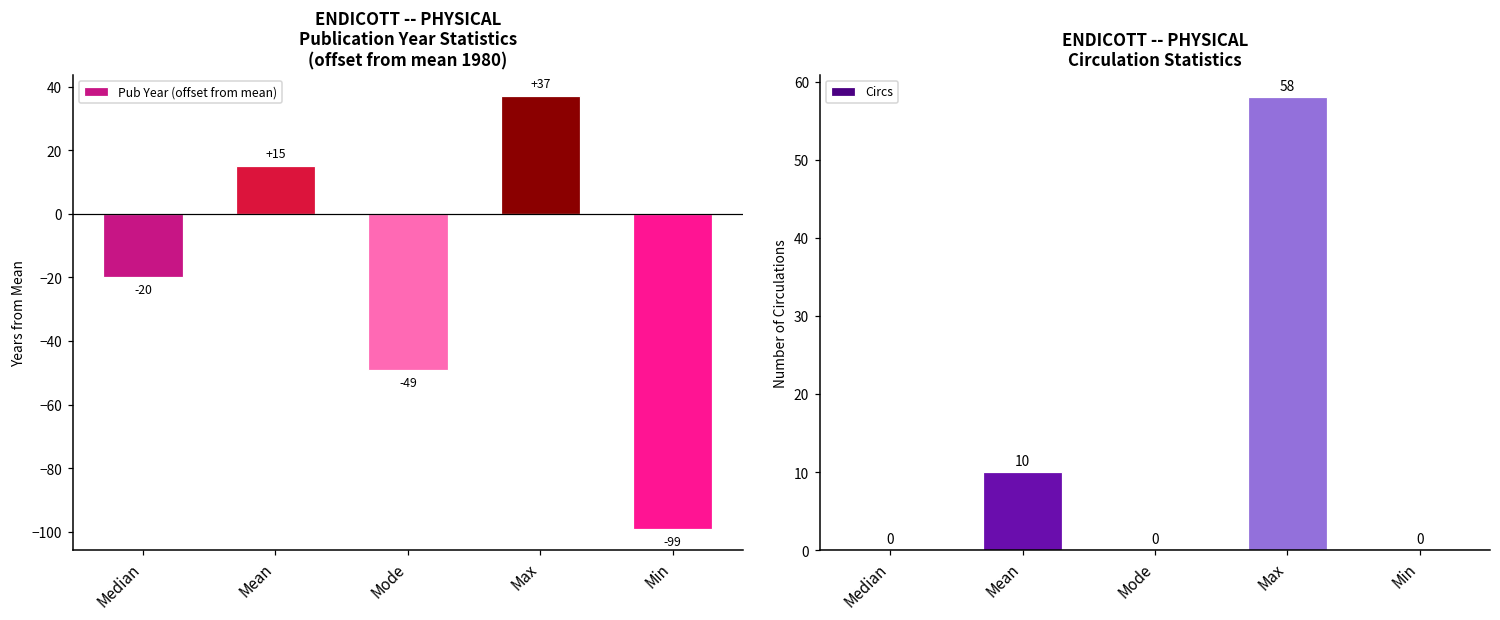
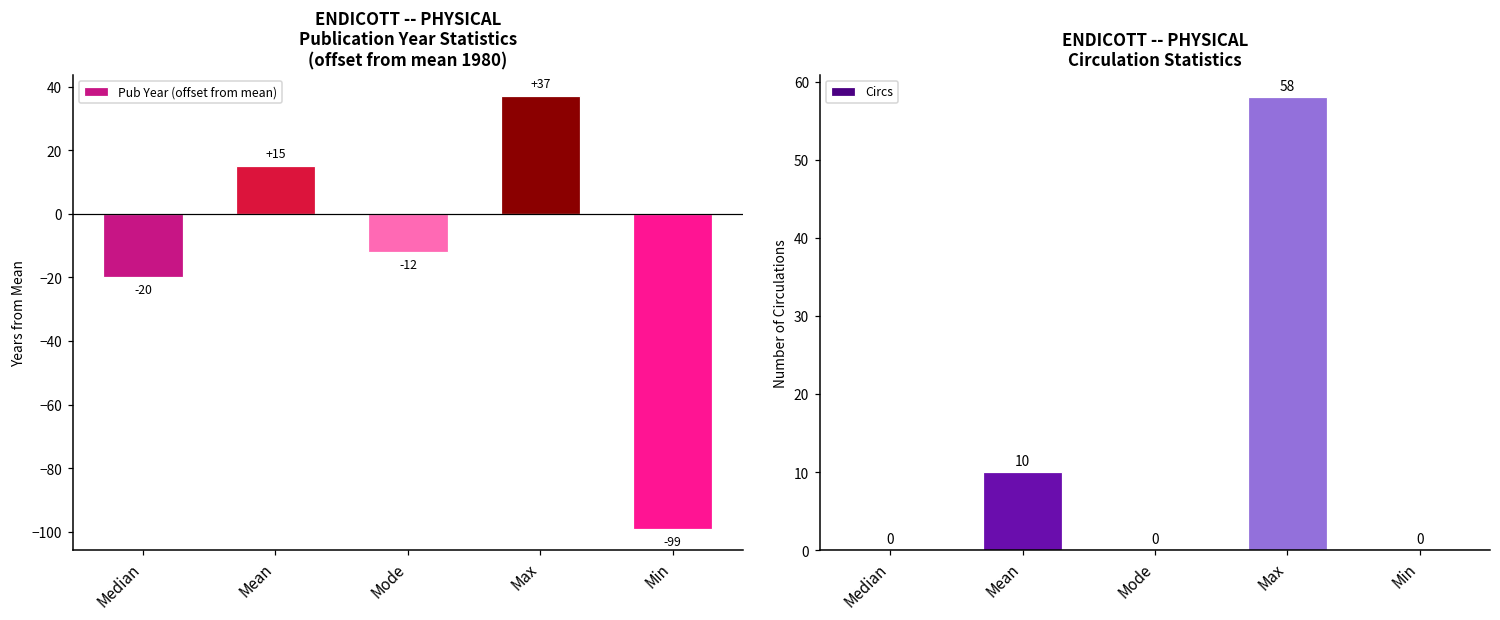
ENDICOTT -- PHYSICAL Publication Year Statistics (offset from mean 1980), Mode: -49 -> -12
